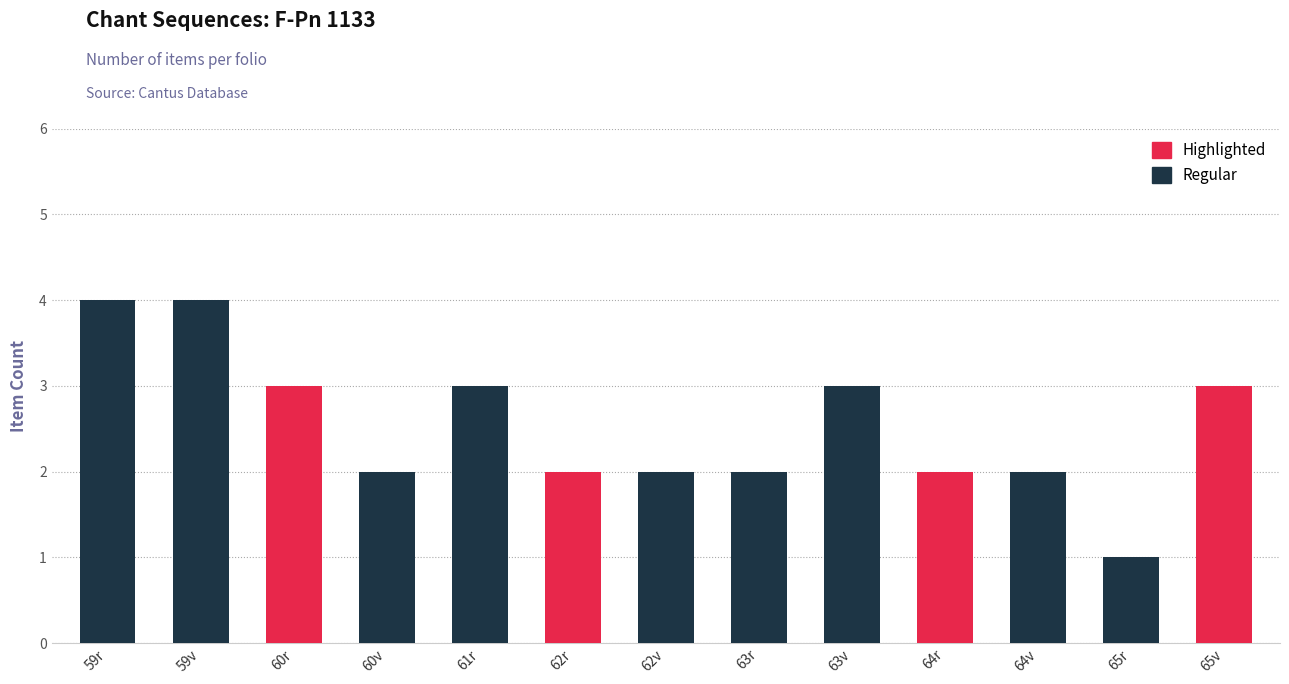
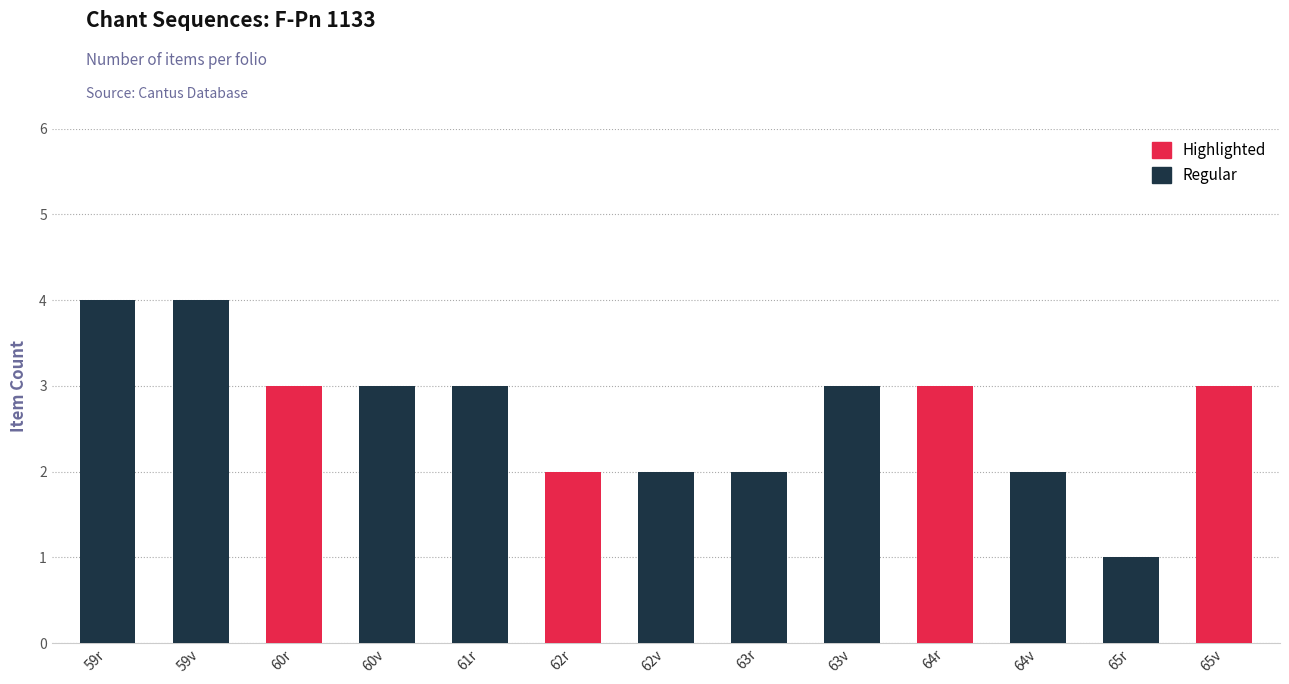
60v: 2 -> 3
64r: 2 -> 3
